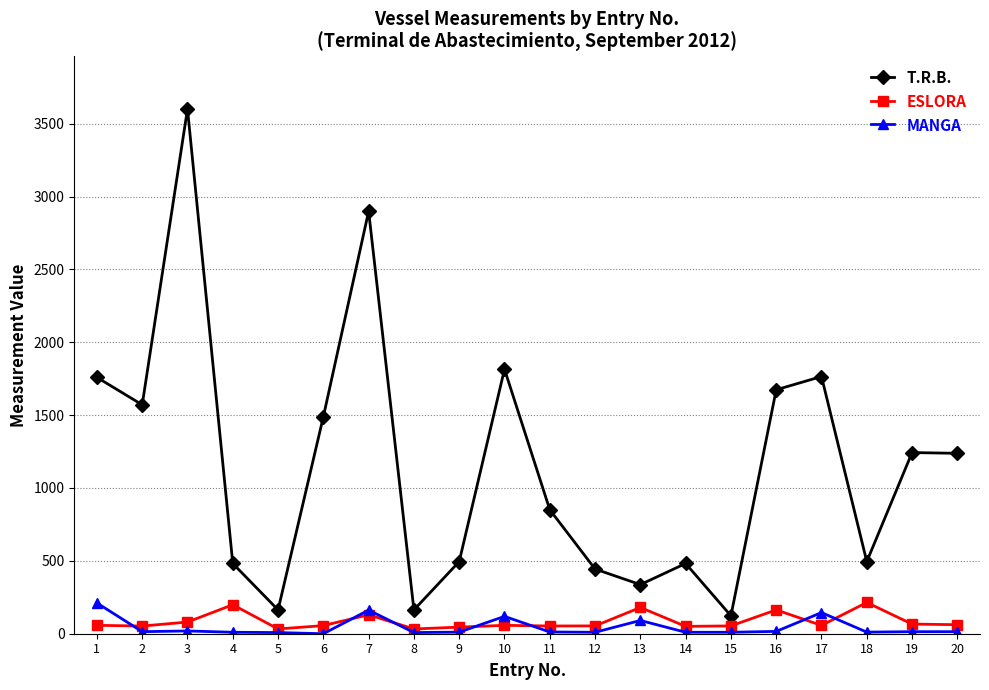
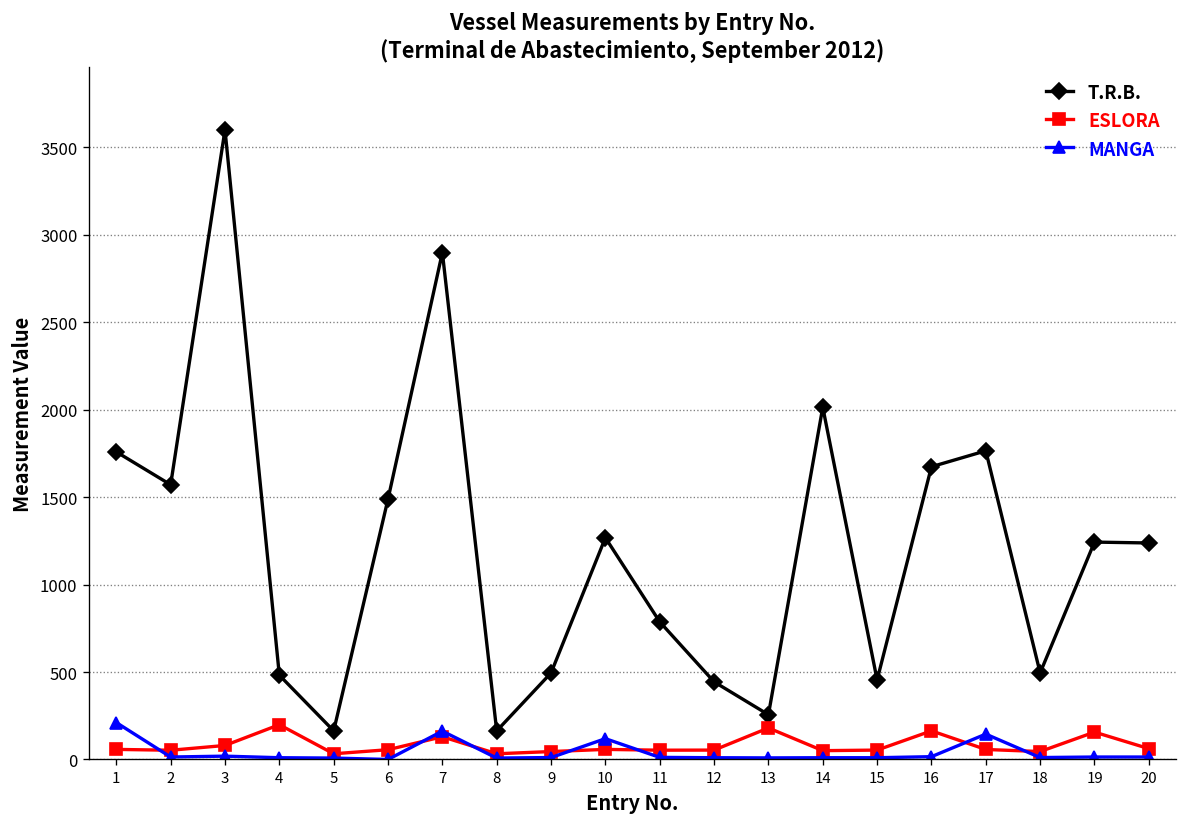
T.R.B., 10: 1820 -> 1270
T.R.B., 11: 850 -> 790
T.R.B., 13: 340 -> 260
MANGA, 13: 90 -> 10
T.R.B., 14: 480 -> 2010
T.R.B., 15: 120 -> 460
ESLORA, 18: 210 -> 50
ESLORA, 19: 70 -> 160
